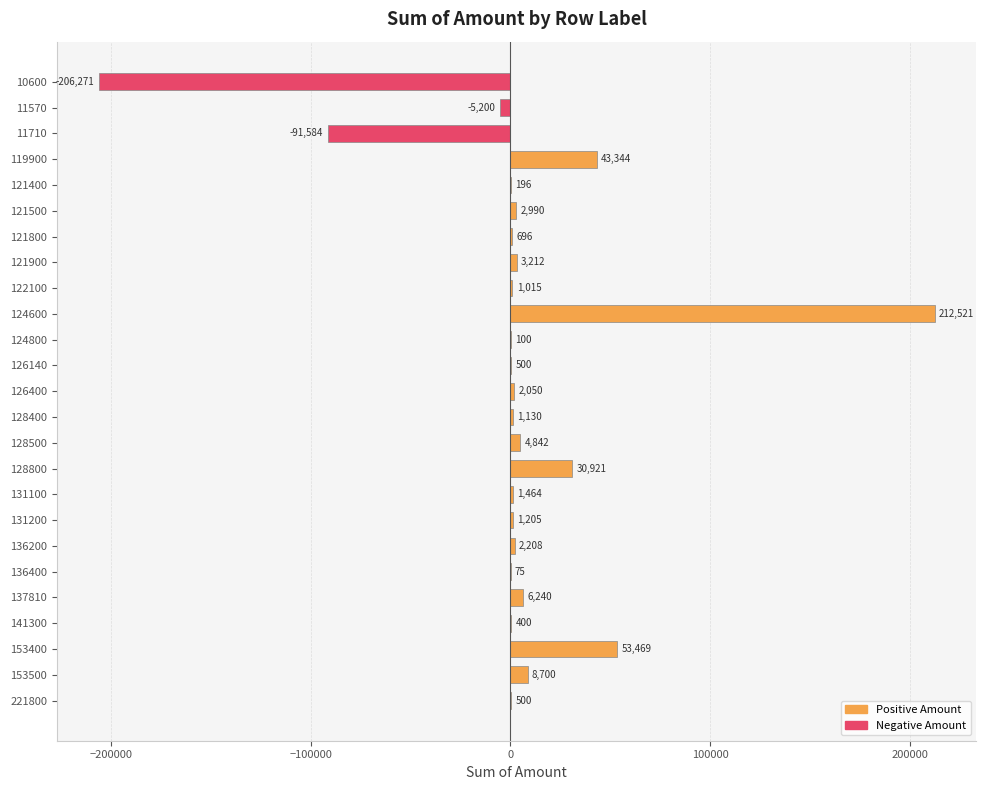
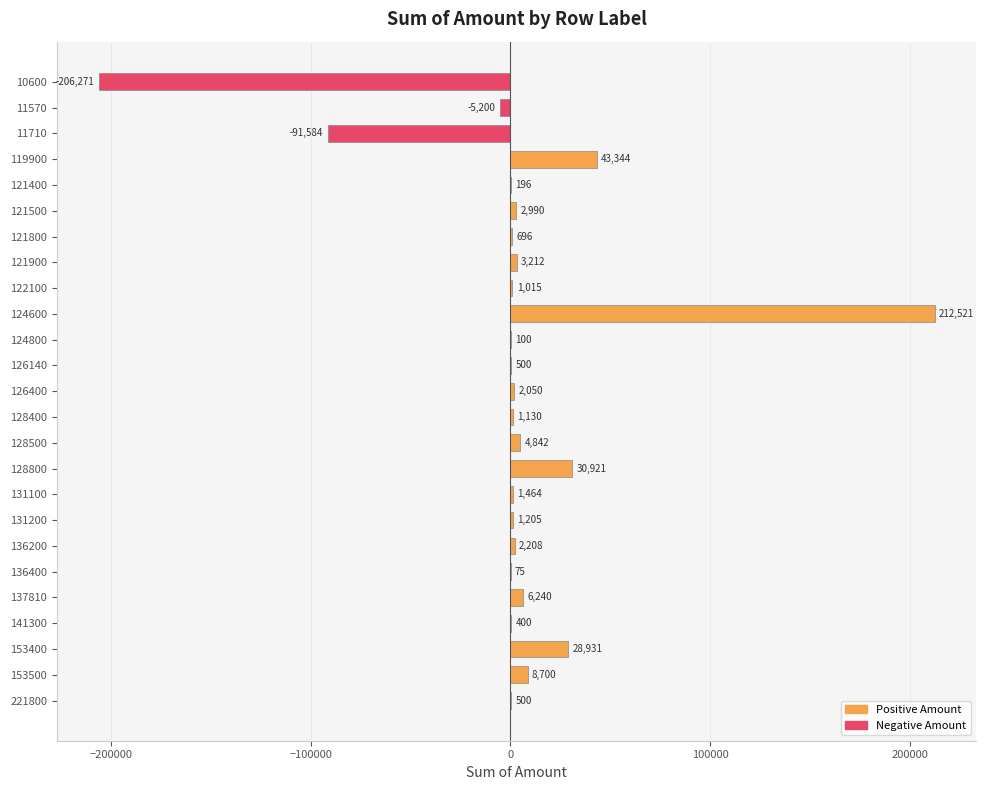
153400: 53,469 -> 28,931
